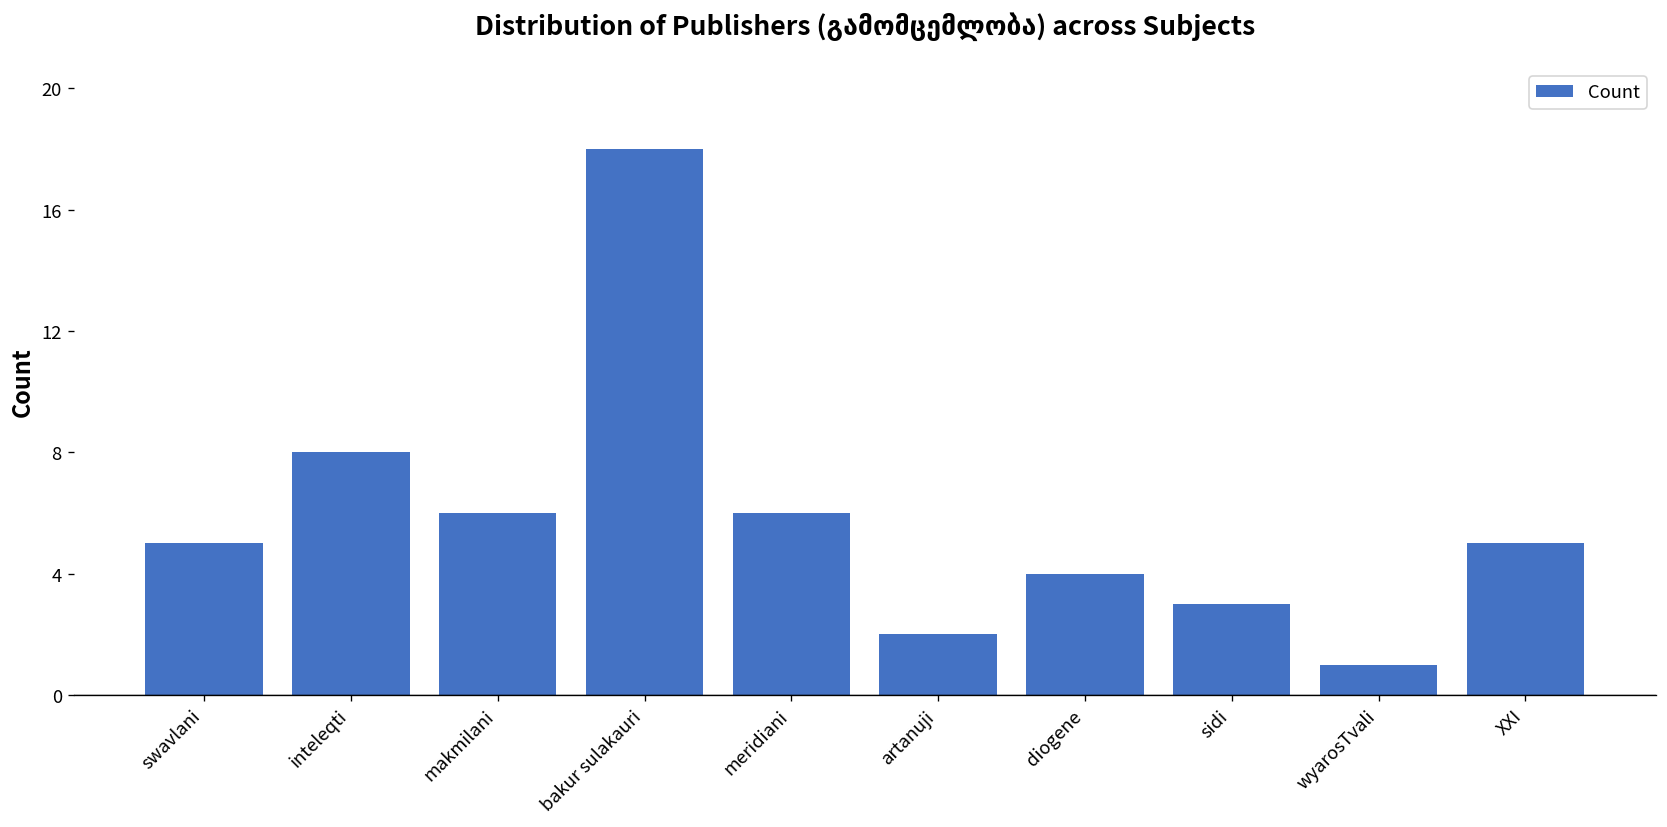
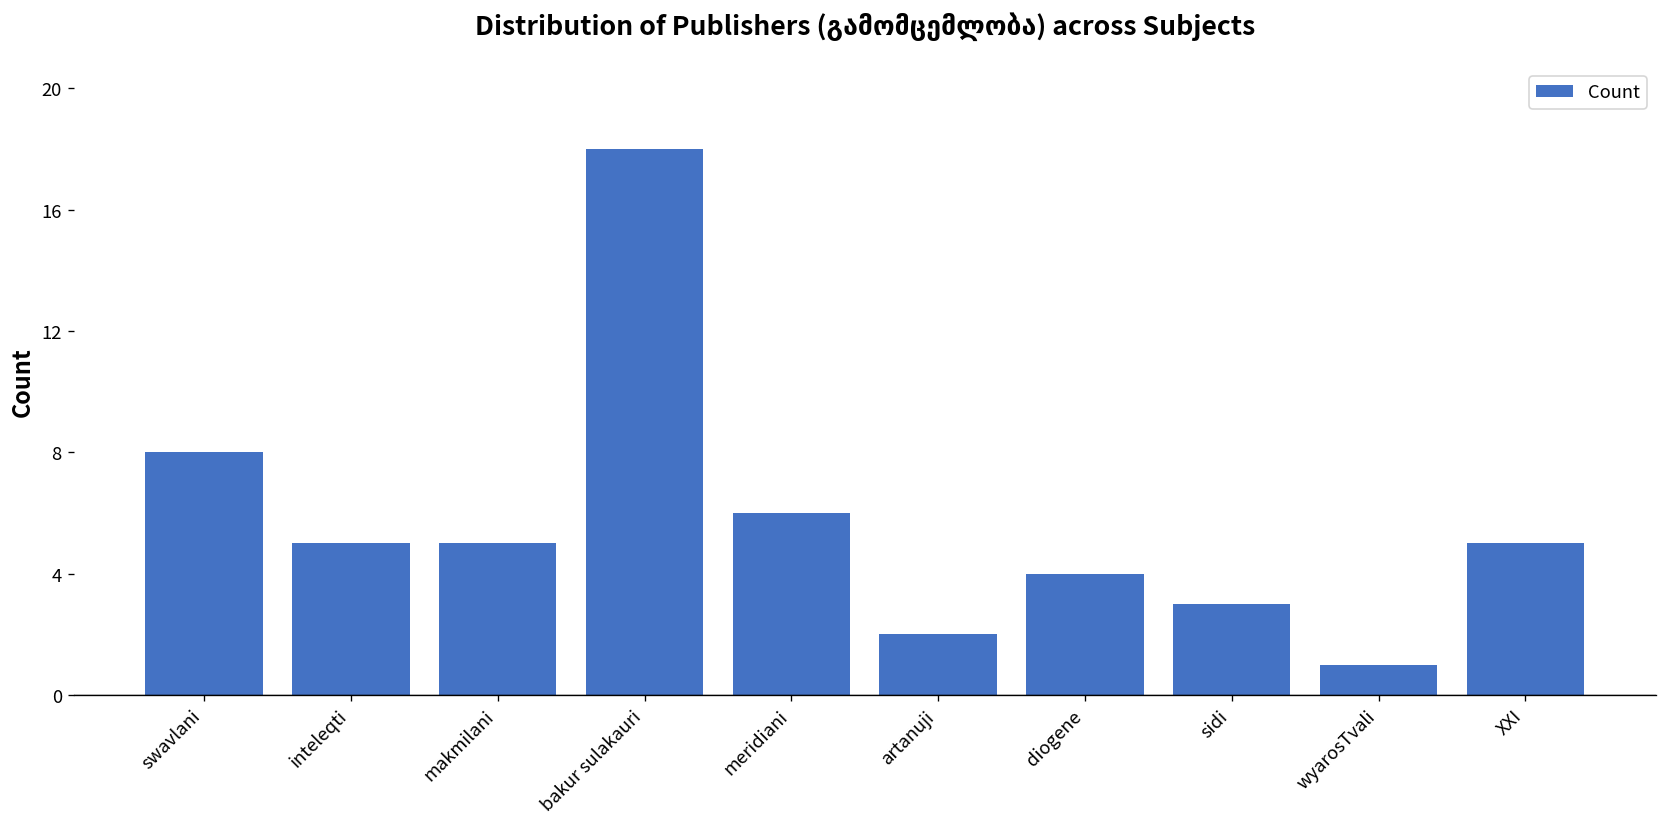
swavlani: 5 -> 8
inteleqti: 8 -> 5
makmilani: 6 -> 5
